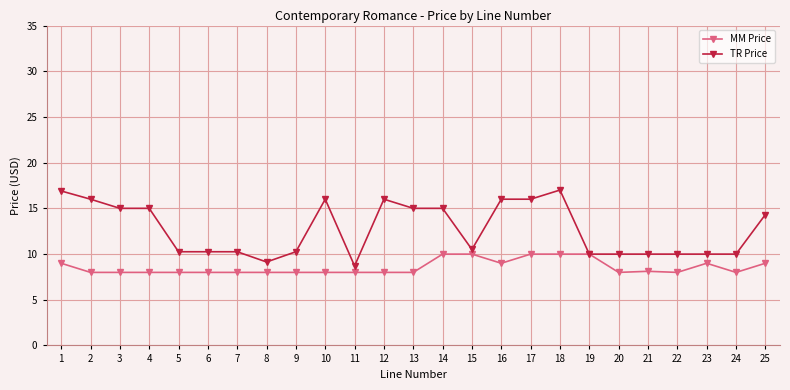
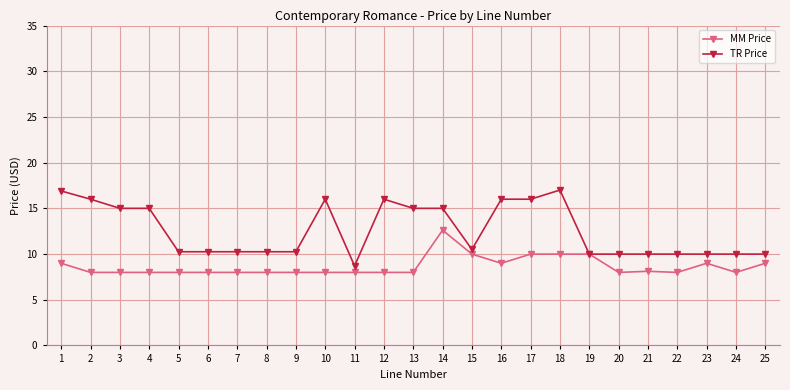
TR Price, 8: 9 -> 10
MM Price, 14: 10 -> 13
TR Price, 25: 14 -> 10
